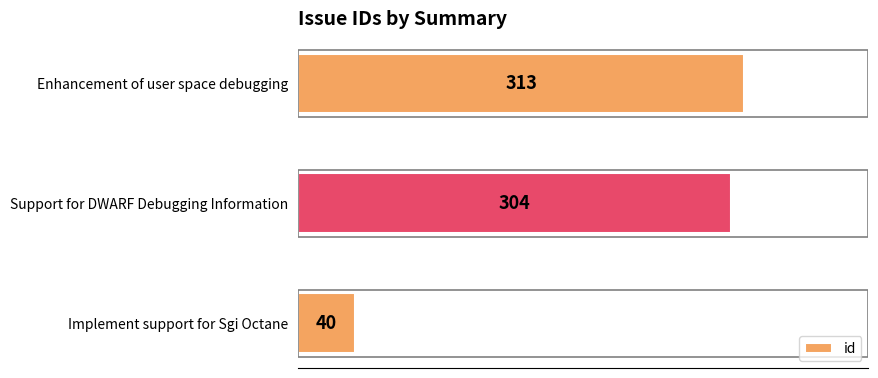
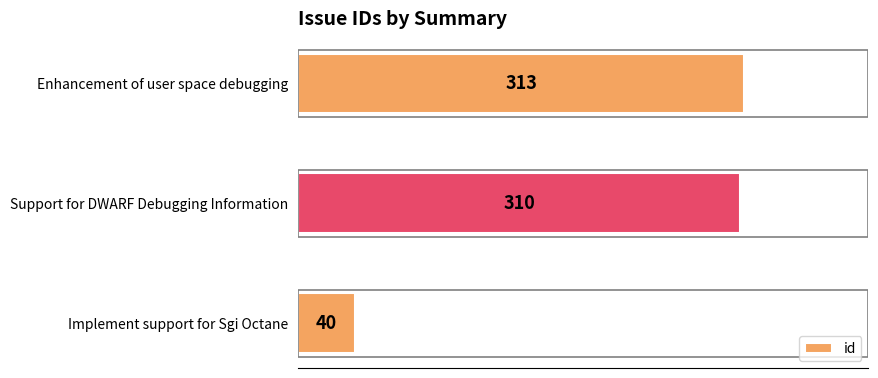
Support for DWARF Debugging Information: 304 -> 310
